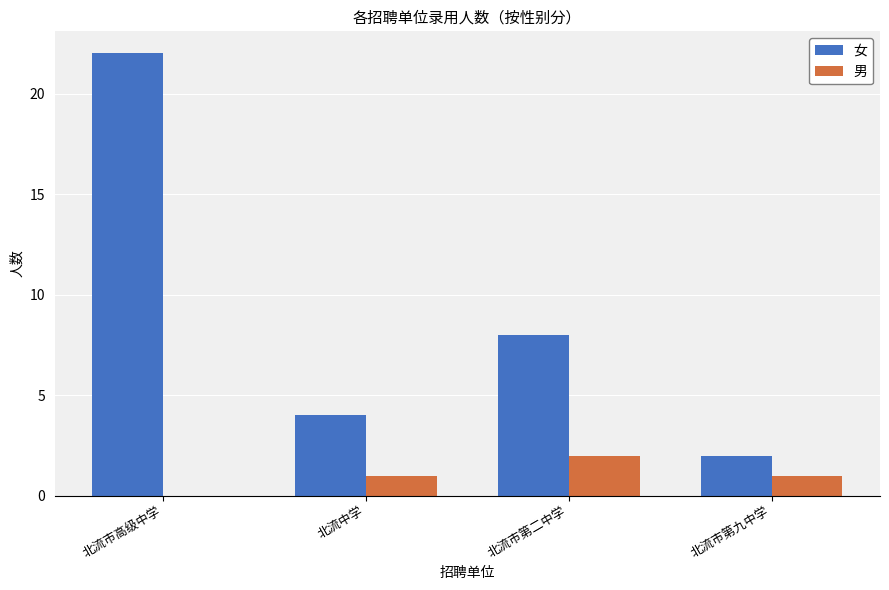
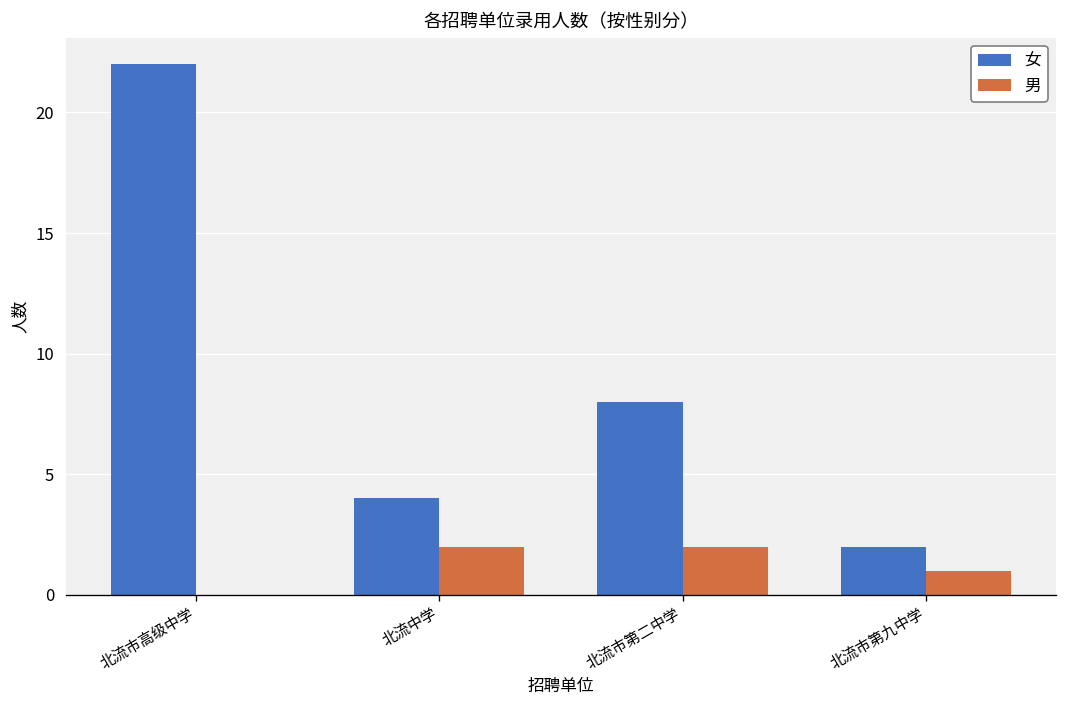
男, 北流中学: 1 -> 2
